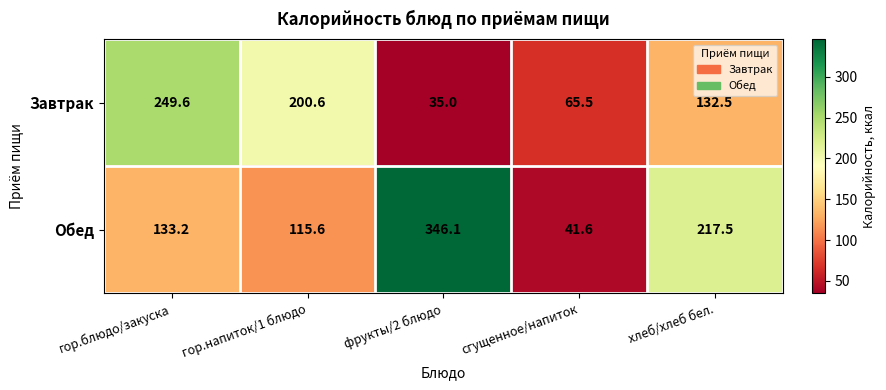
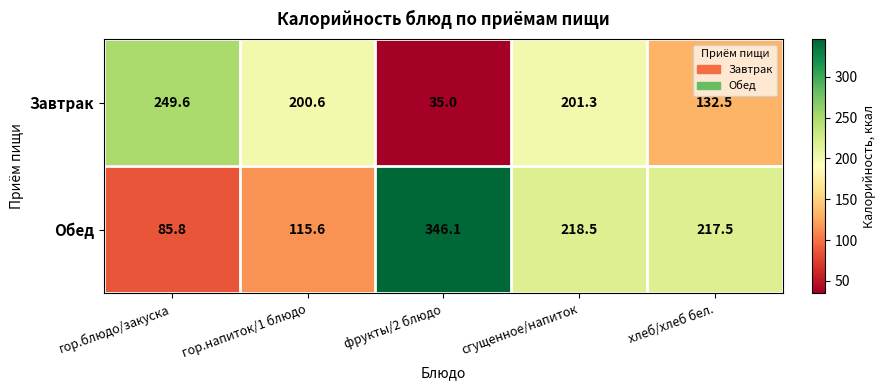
Завтрак, сгущенное/напиток: 65.5 -> 201.3
Обед, гор.блюдо/закуска: 133.2 -> 85.8
Обед, сгущенное/напиток: 41.6 -> 218.5
